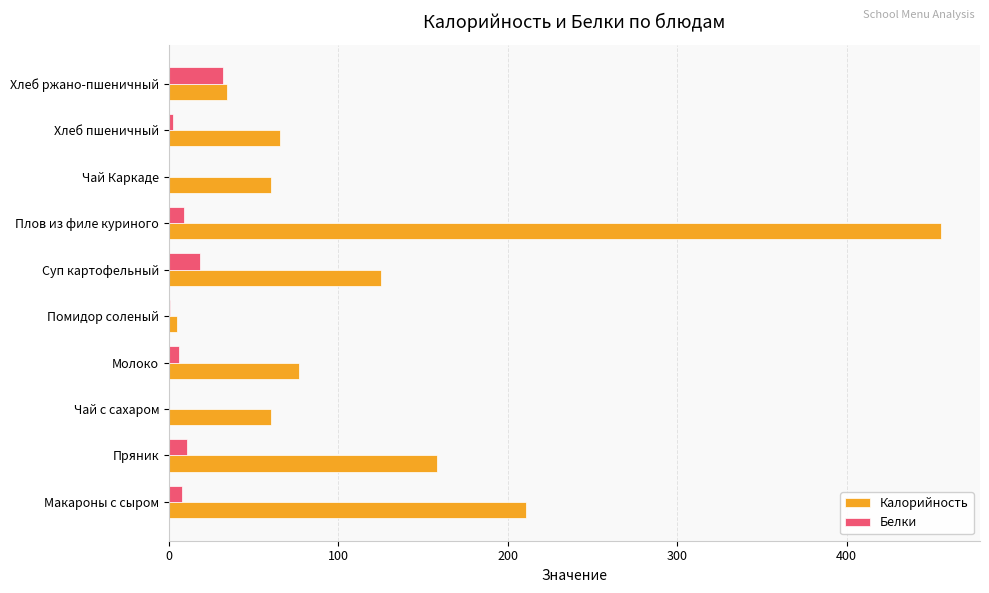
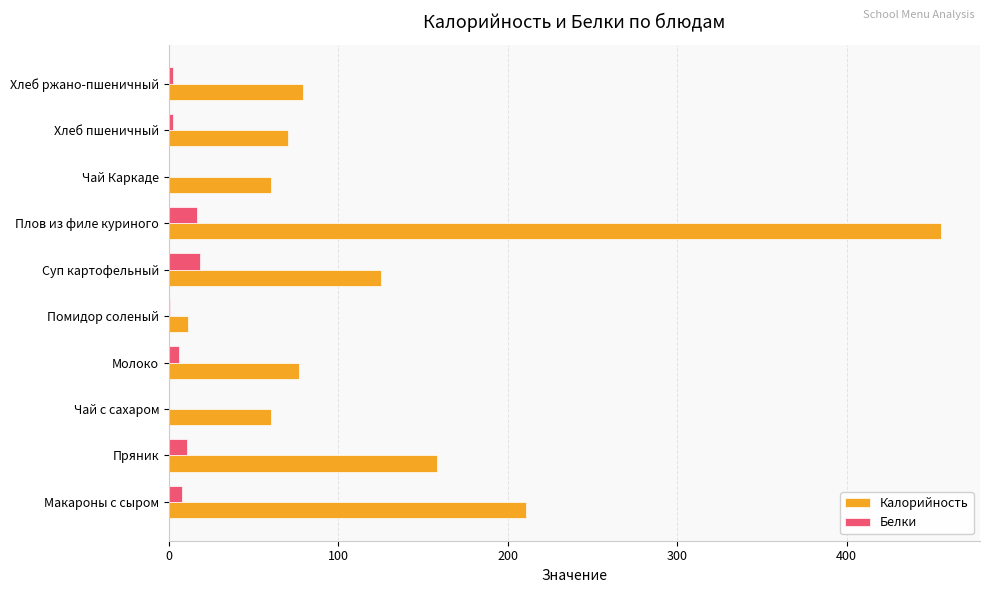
Белки, Хлеб ржано-пшеничный: 32 -> 3
Калорийность, Хлеб ржано-пшеничный: 35 -> 79
Калорийность, Хлеб пшеничный: 66 -> 71
Белки, Плов из филе куриного: 9 -> 17
Калорийность, Помидор соленый: 5 -> 12
